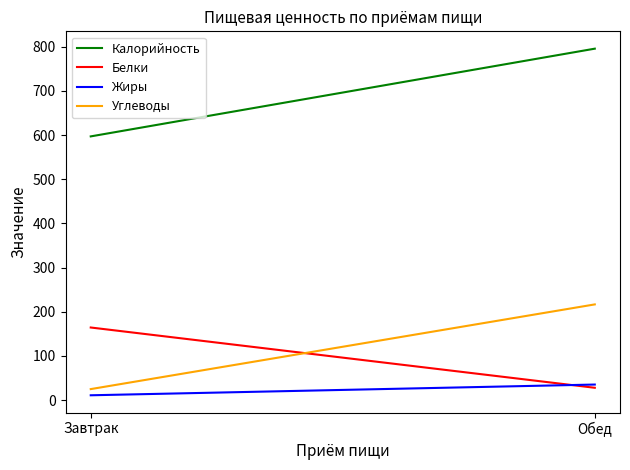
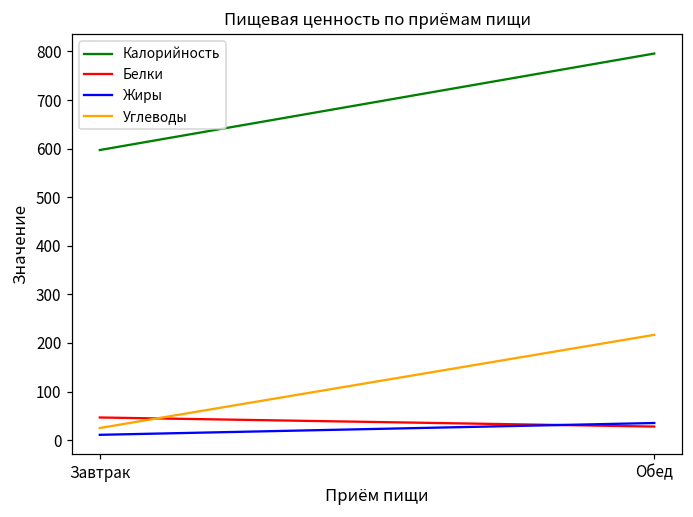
Белки, Завтрак: 160 -> 50
